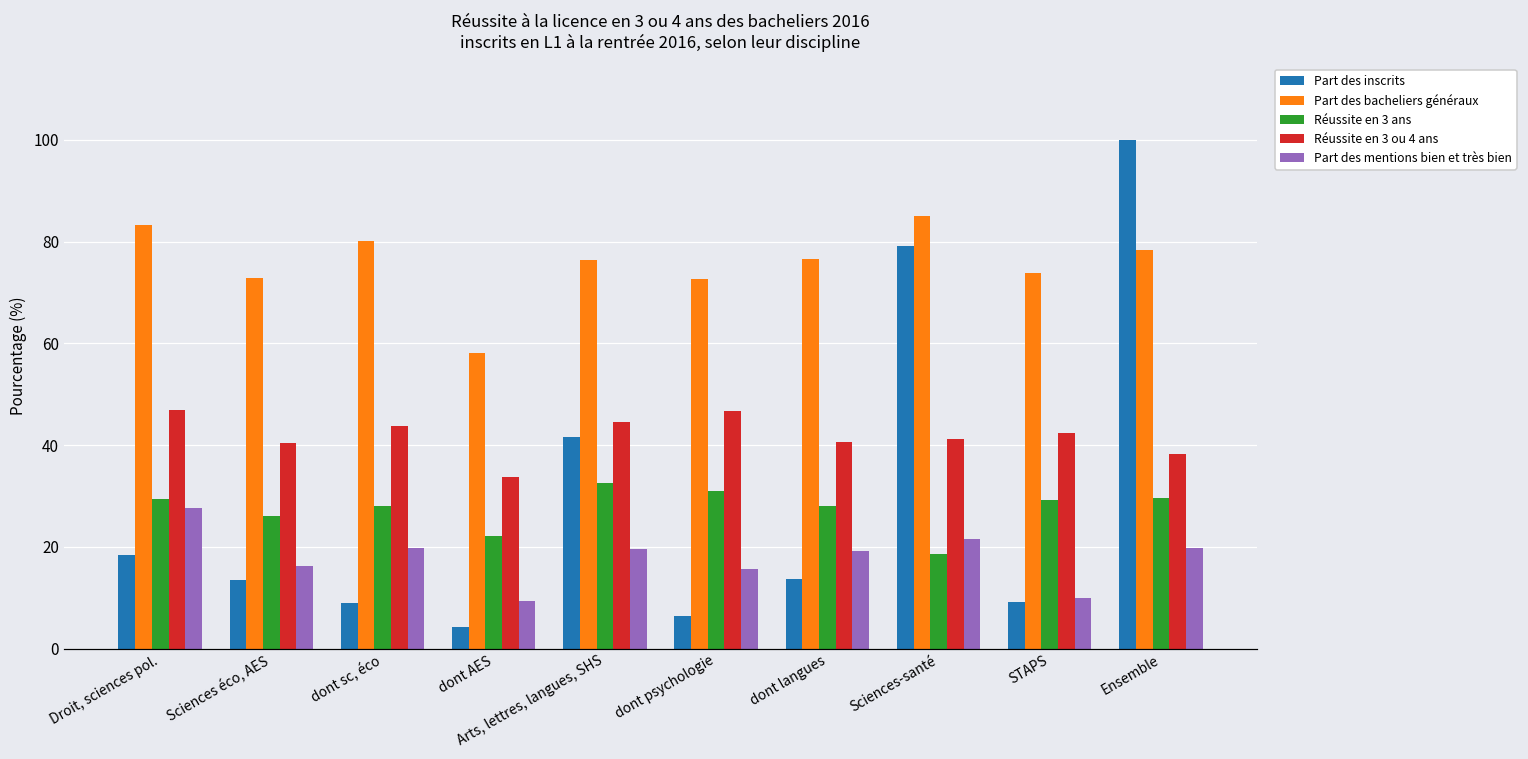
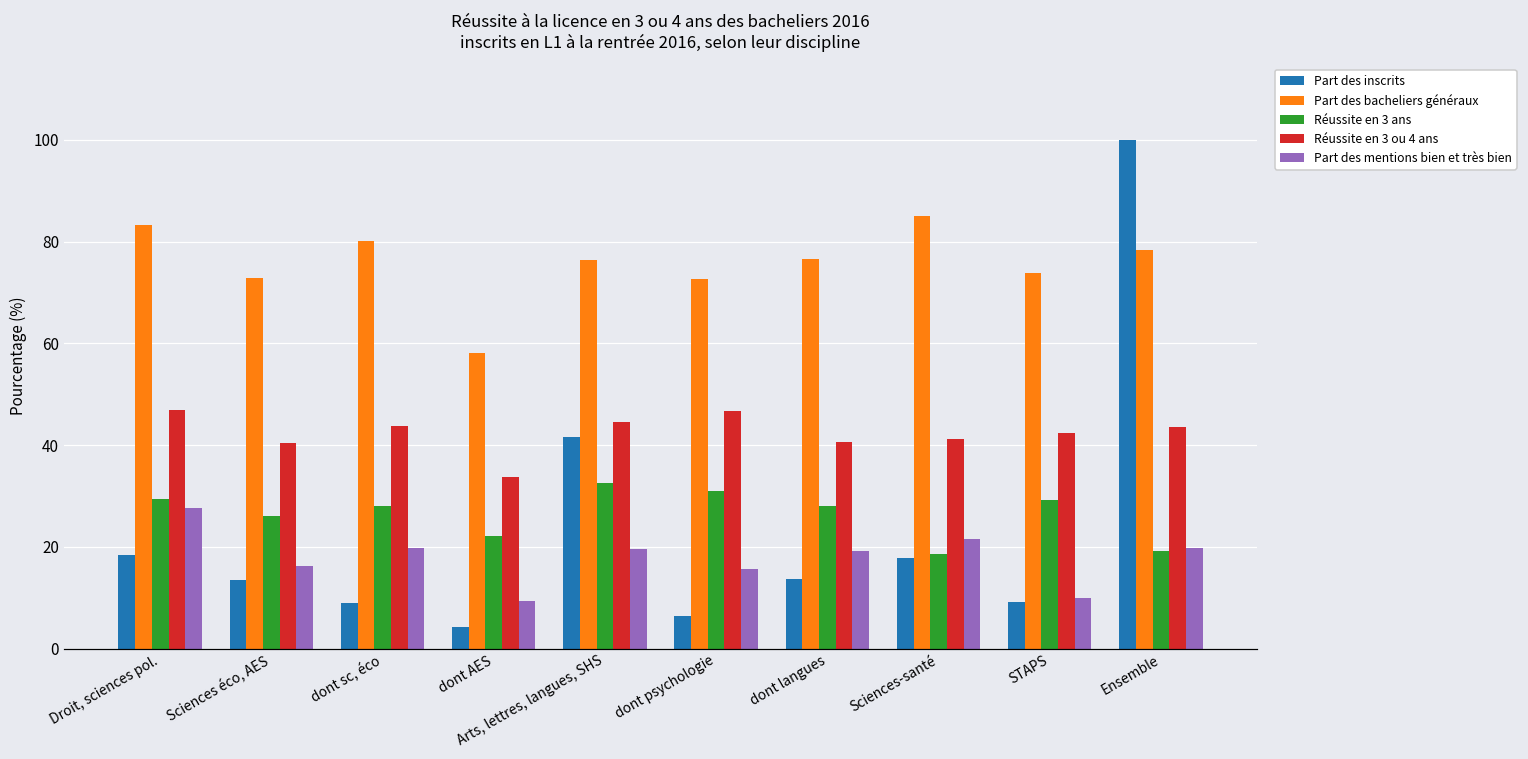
Part des inscrits, Sciences-santé: 79 -> 18
Réussite en 3 ans, Ensemble: 30 -> 19
Réussite en 3 ou 4 ans, Ensemble: 38 -> 44
